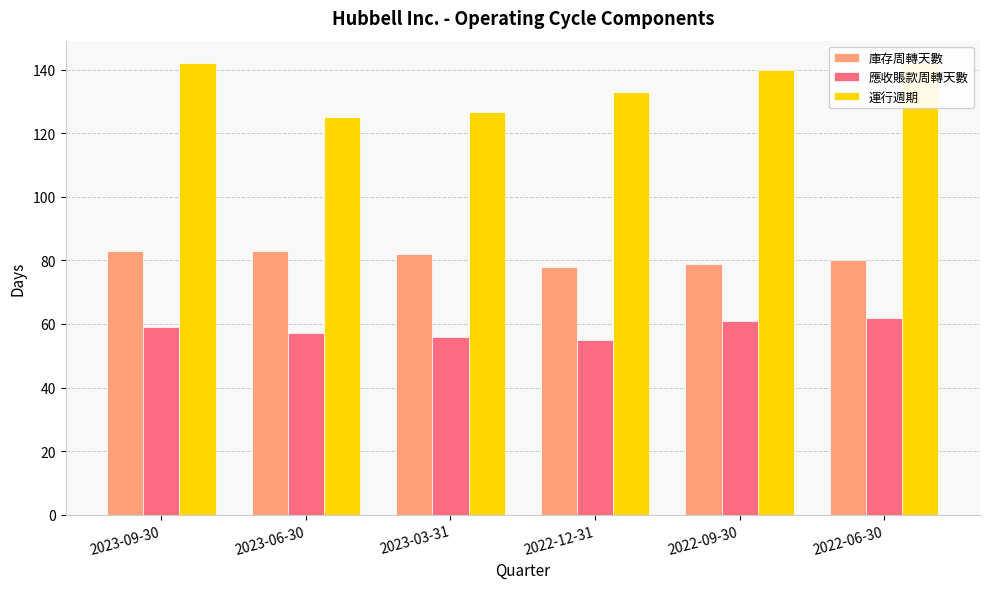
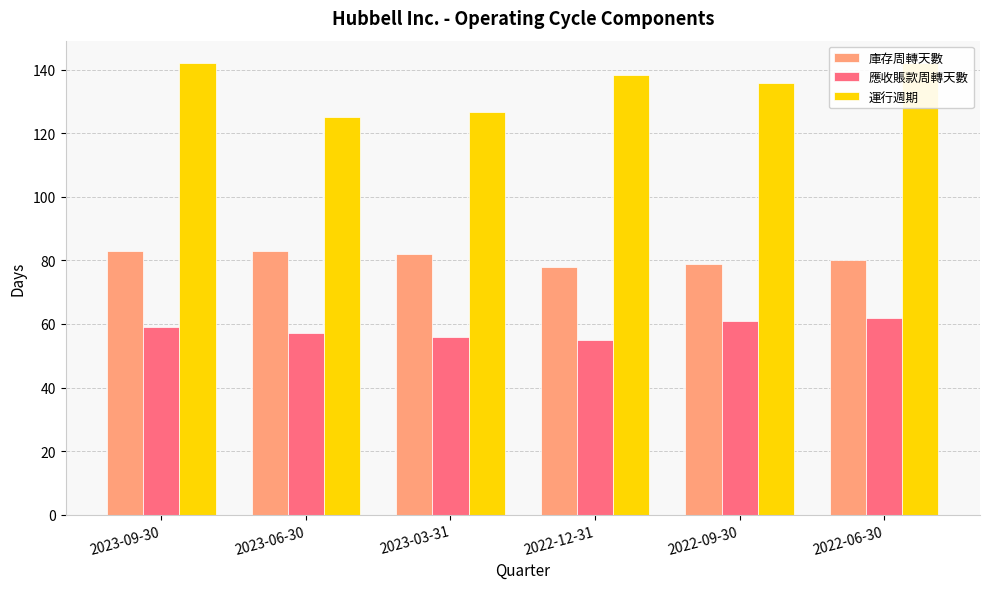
運行週期, 2022-12-31: 133 -> 138
運行週期, 2022-09-30: 140 -> 136
